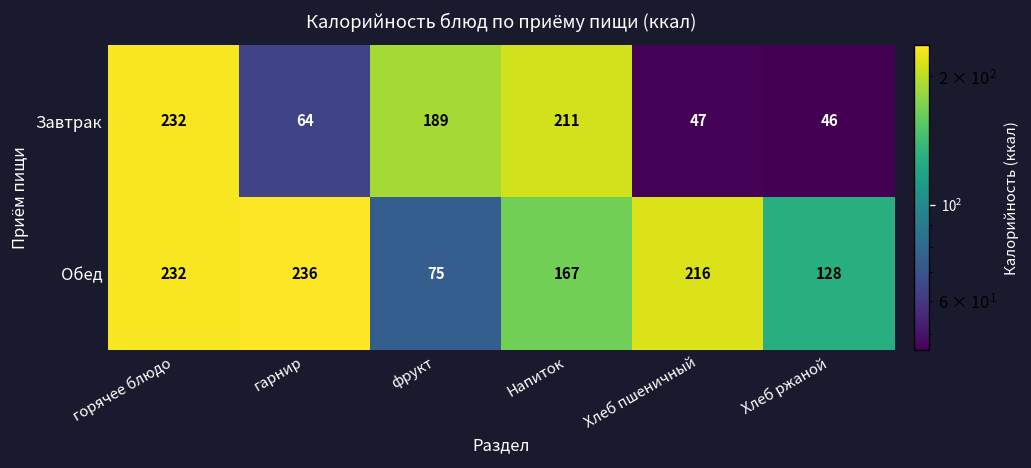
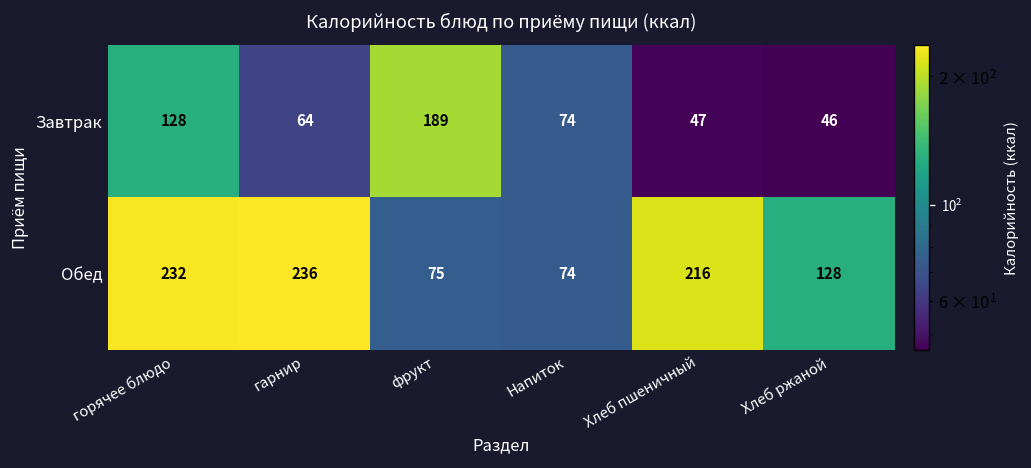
Завтрак, горячее блюдо: 232 -> 128
Завтрак, Напиток: 211 -> 74
Обед, Напиток: 167 -> 74
